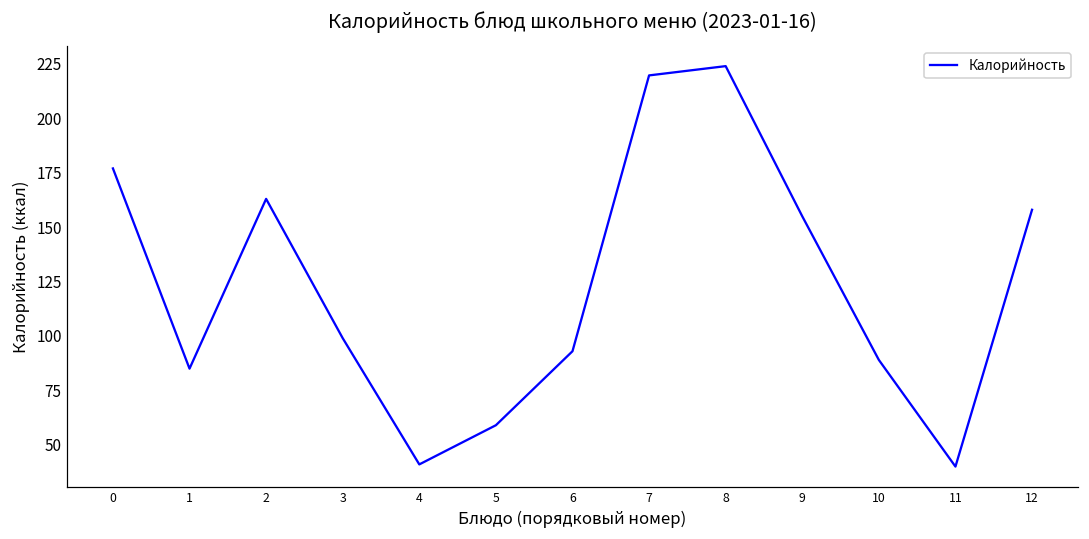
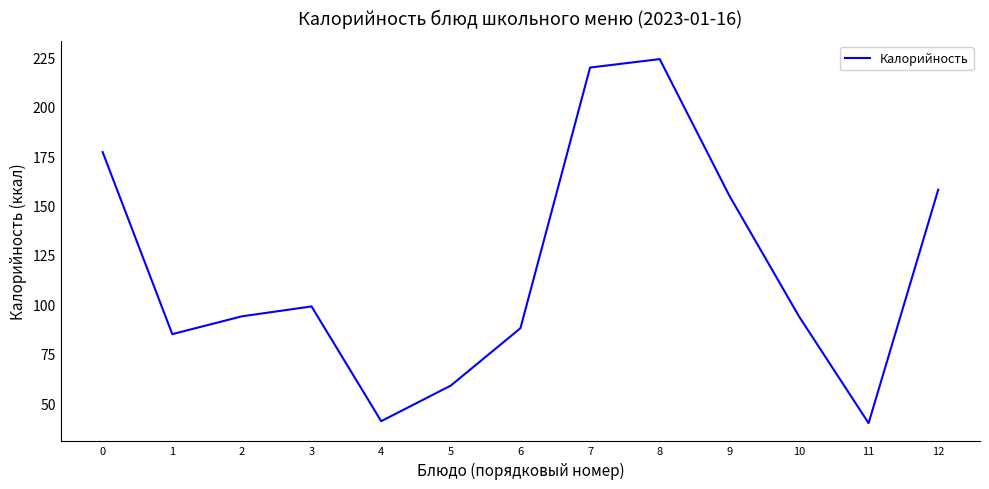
2: 163 -> 94
6: 93 -> 88
10: 89 -> 94
